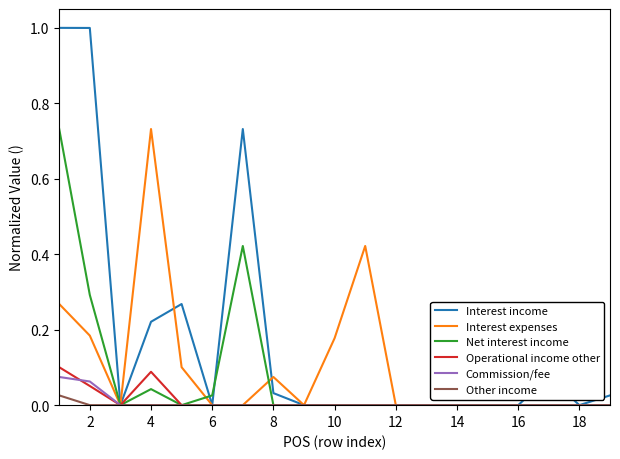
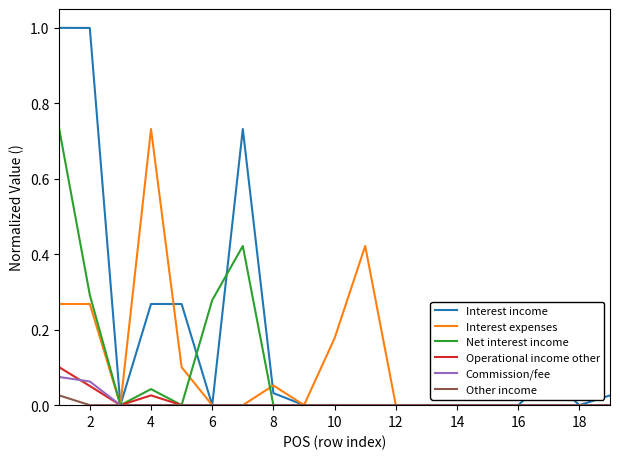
Interest expenses, 2: 0.18 -> 0.27
Interest income, 4: 0.22 -> 0.27
Operational income other, 4: 0.09 -> 0.03
Net interest income, 6: 0.03 -> 0.28
Interest expenses, 8: 0.07 -> 0.05
